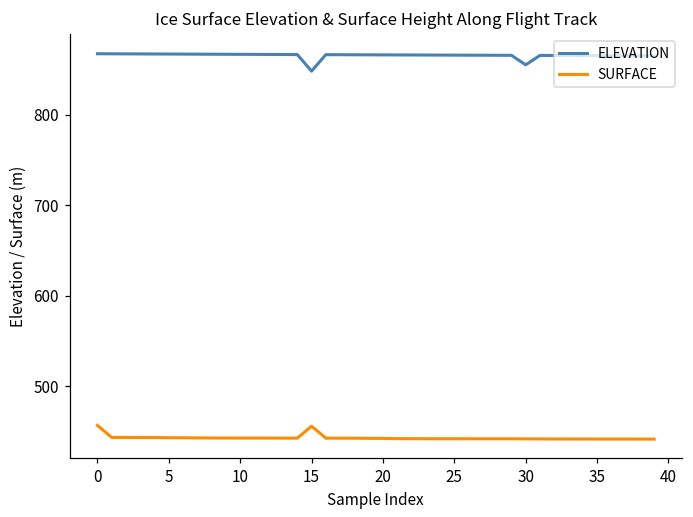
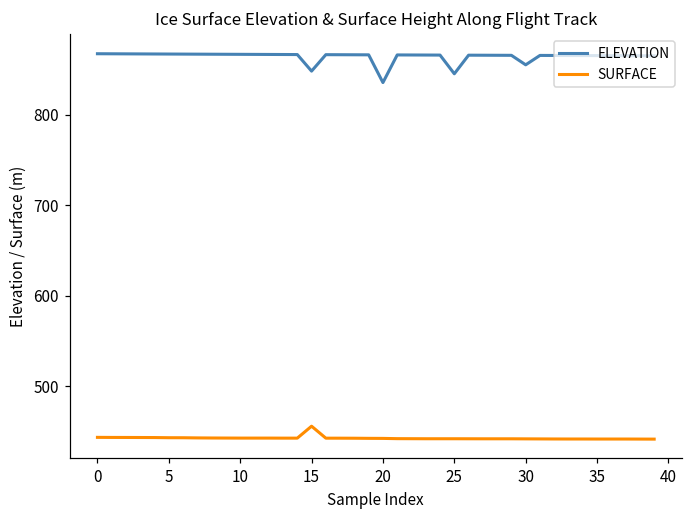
SURFACE, 0: 460 -> 440
ELEVATION, 20: 870 -> 840
ELEVATION, 25: 870 -> 850
